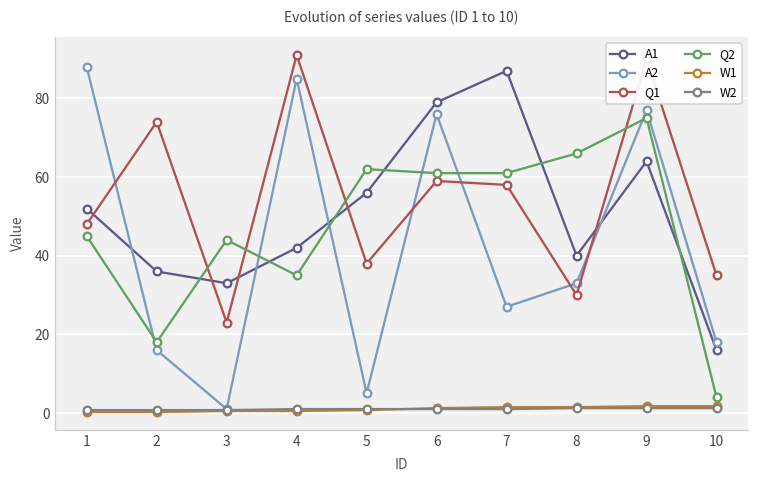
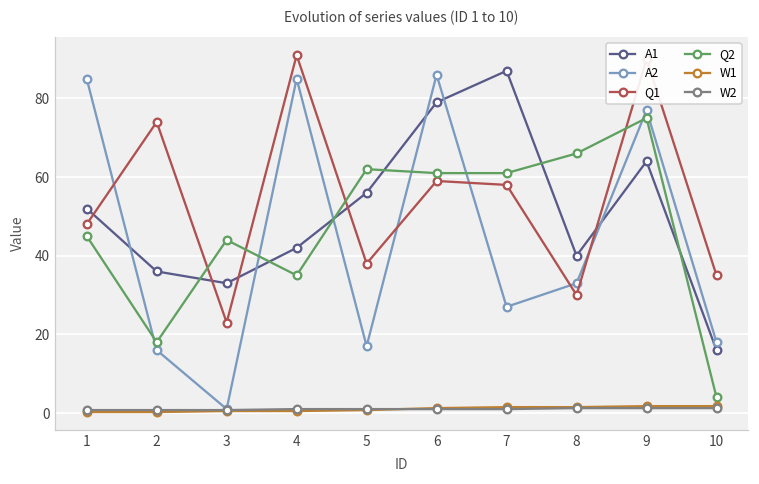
A2, 1: 88 -> 85
A2, 5: 5 -> 17
A2, 6: 76 -> 86
